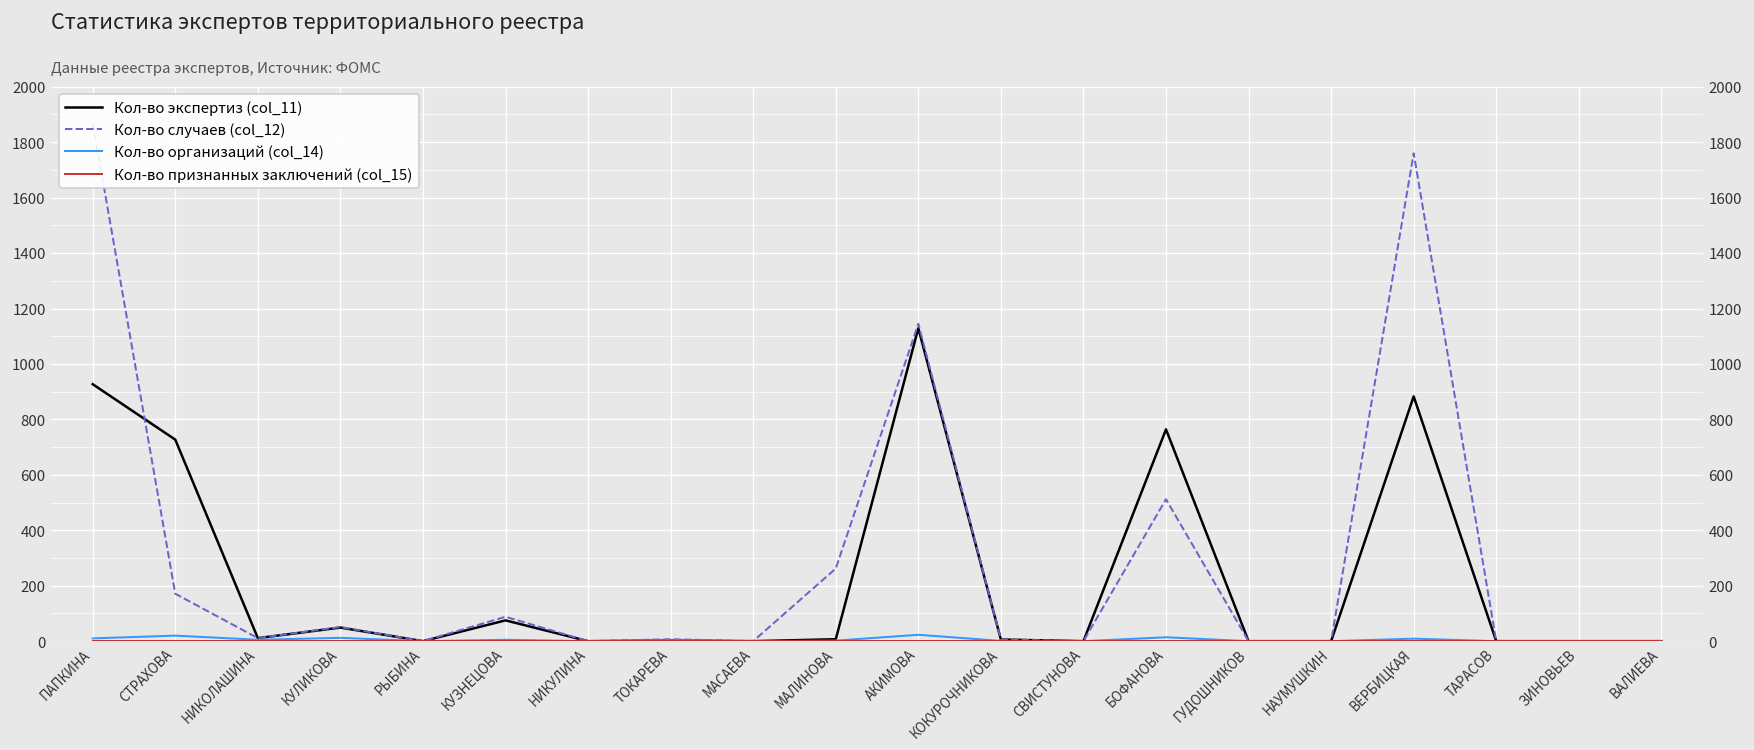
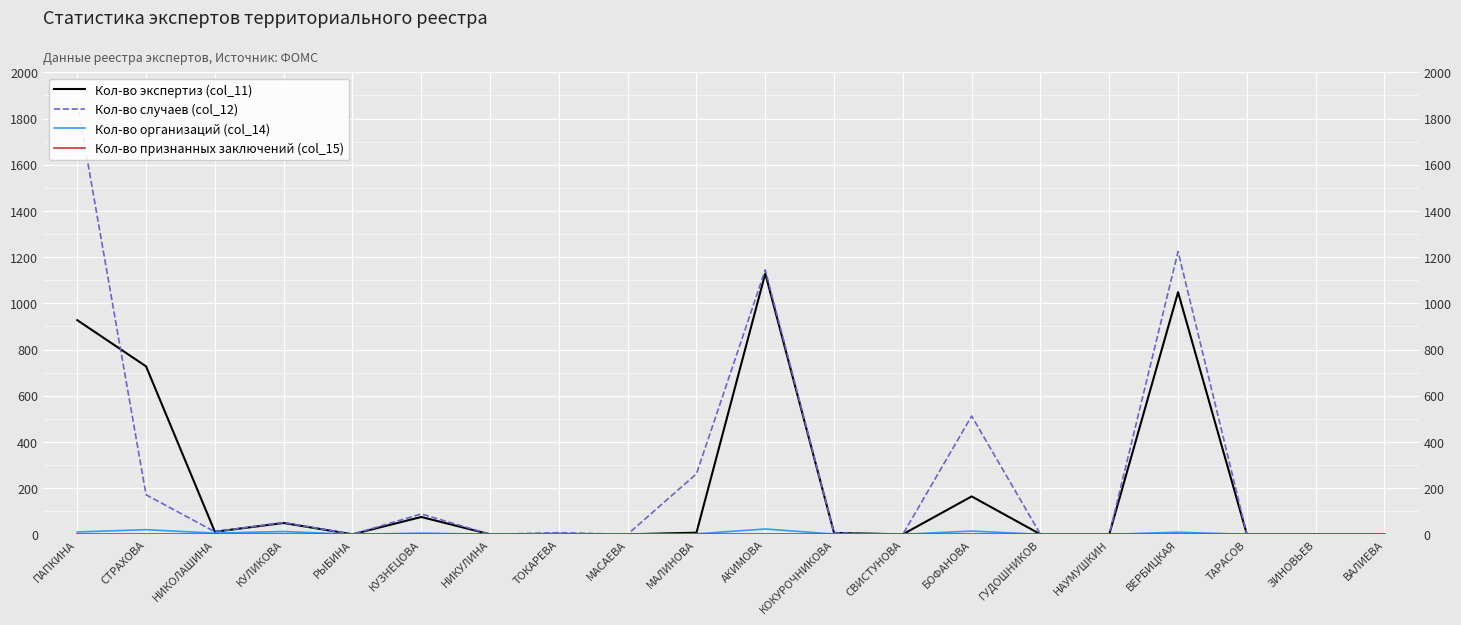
Кол-во экспертиз (col_11), БОФАНОВА: 760 -> 160
Кол-во экспертиз (col_11), ВЕРБИЦКАЯ: 880 -> 1050
Кол-во случаев (col_12), ВЕРБИЦКАЯ: 1760 -> 1220
